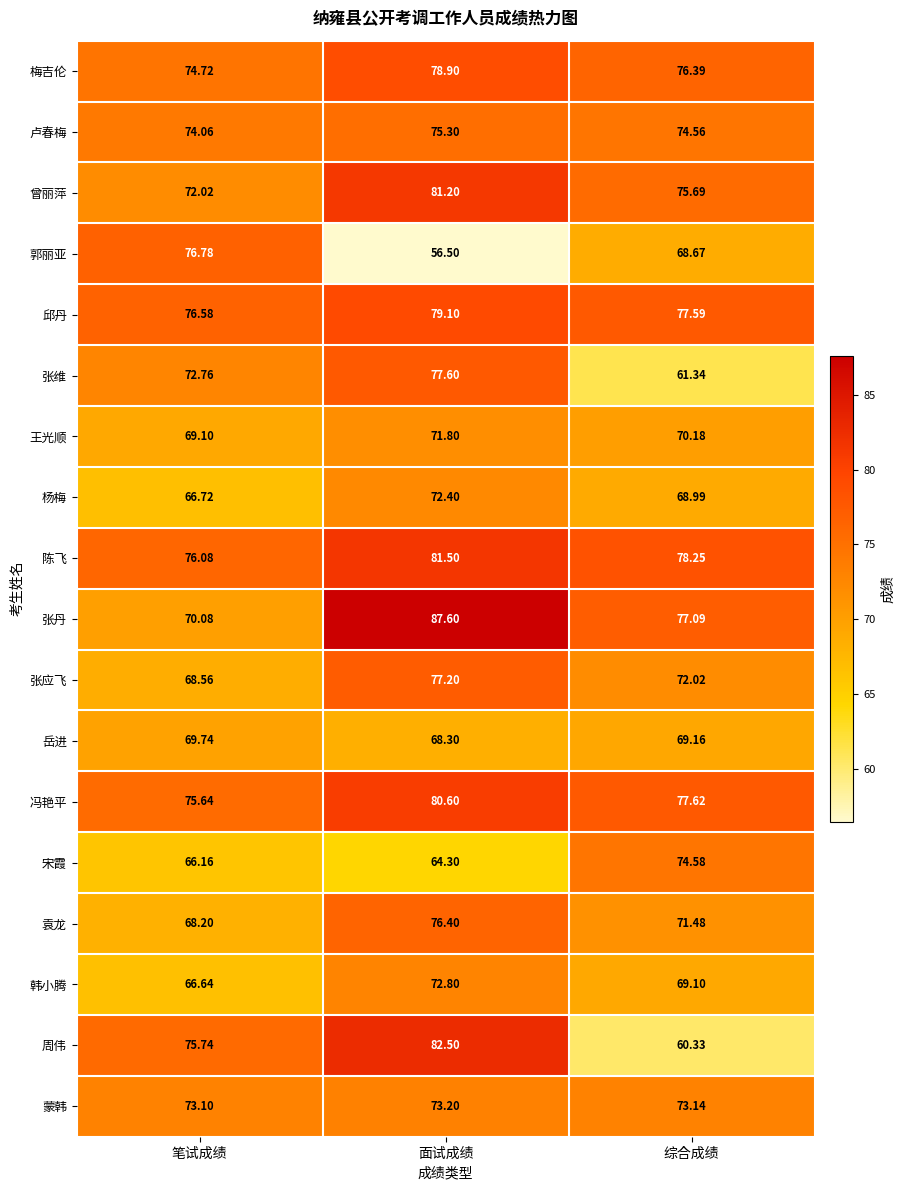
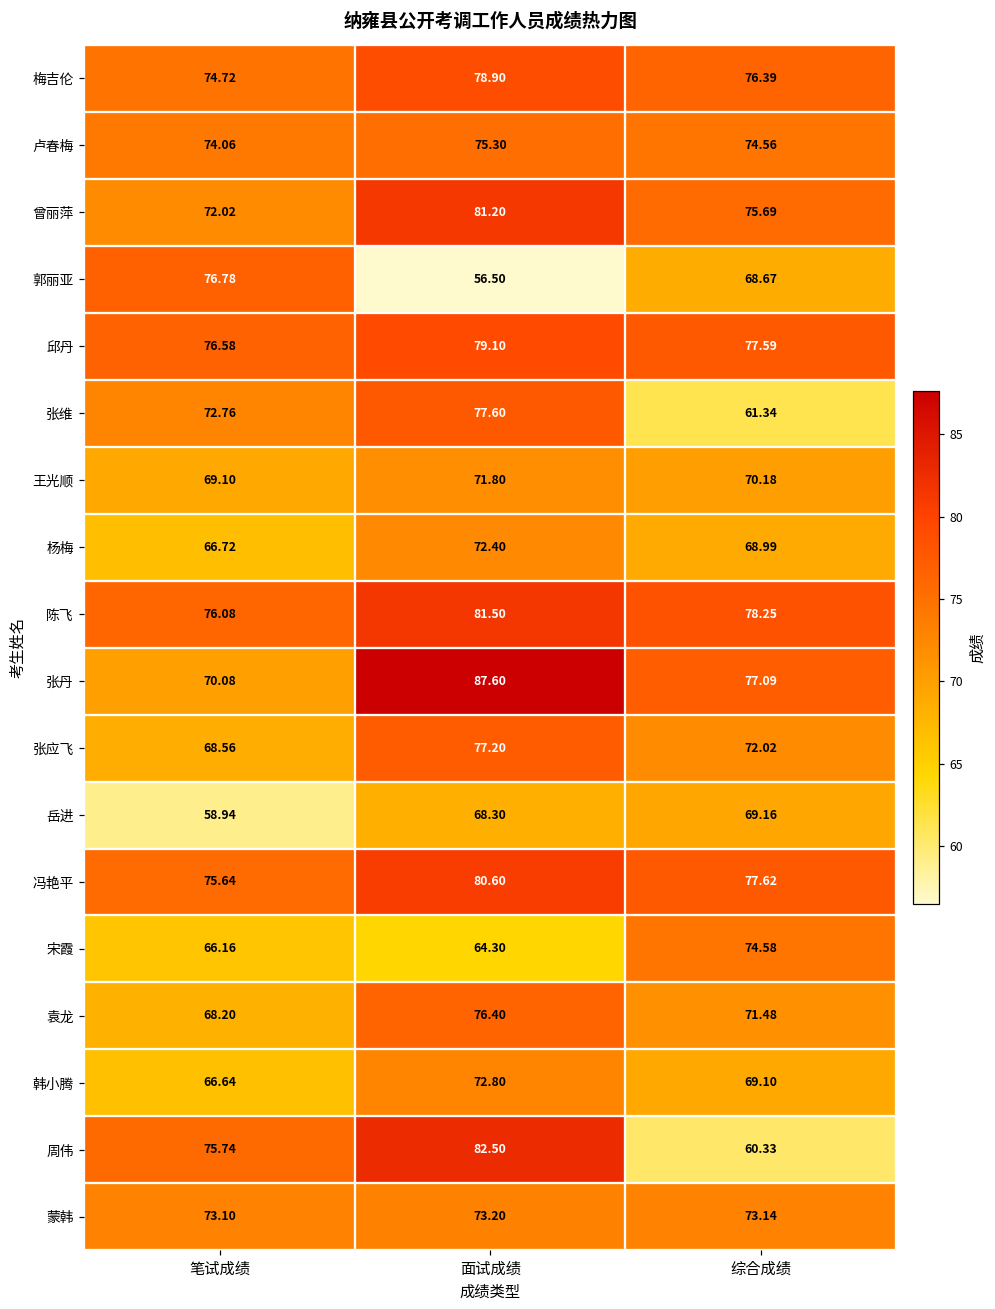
岳进, 笔试成绩: 69.74 -> 58.94
